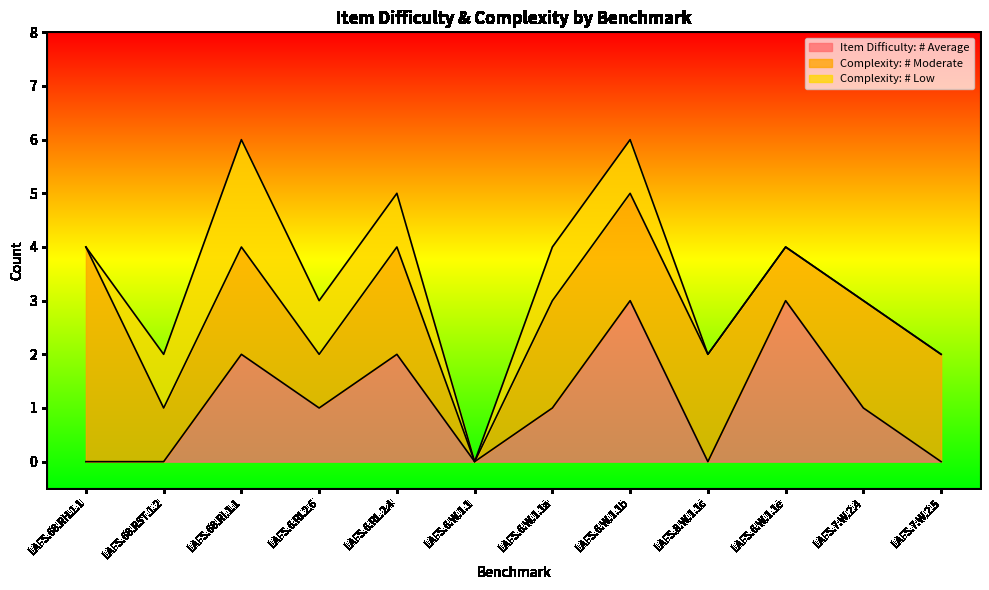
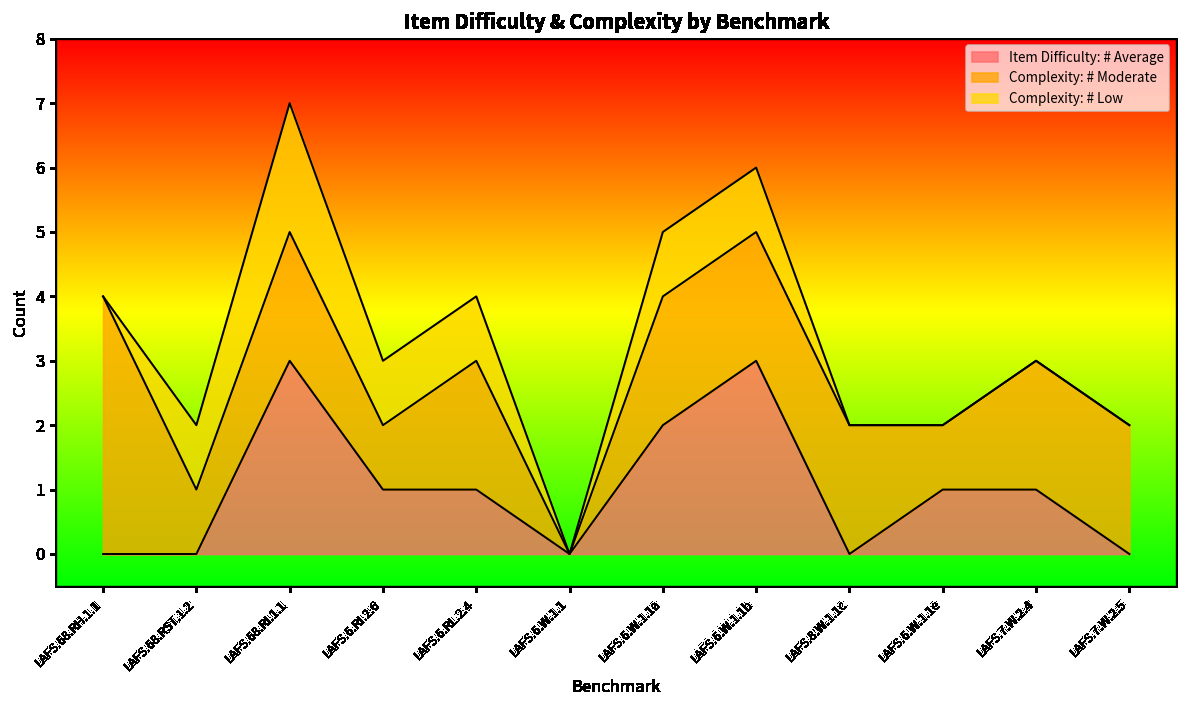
Item Difficulty: # Average, LAFS.68.RI.1.1: 2 -> 3
Item Difficulty: # Average, LAFS.6.RL.2.4: 2 -> 1
Item Difficulty: # Average, LAFS.6.W.1.1a: 1 -> 2
Item Difficulty: # Average, LAFS.6.W.1.1e: 3 -> 1
